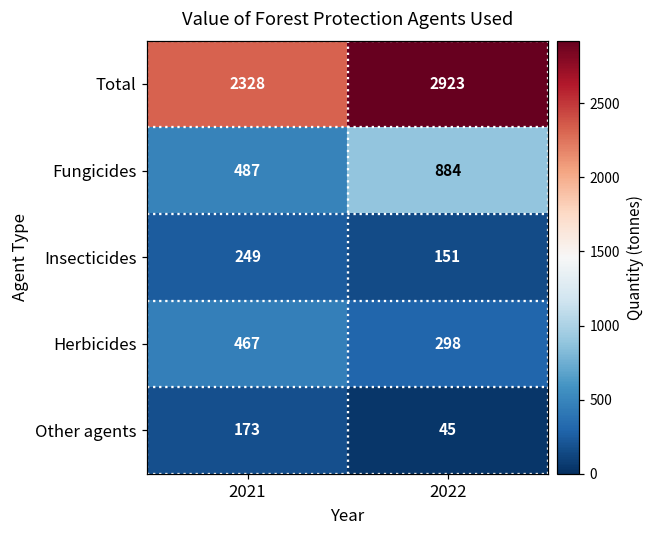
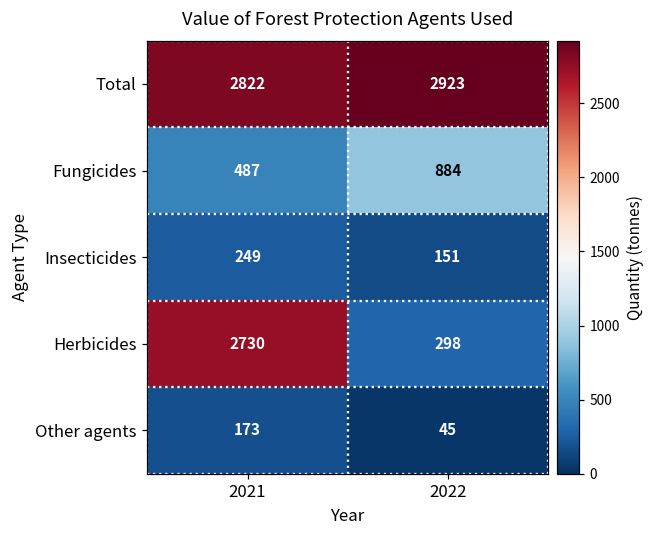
Total, 2021: 2328 -> 2822
Herbicides, 2021: 467 -> 2730
